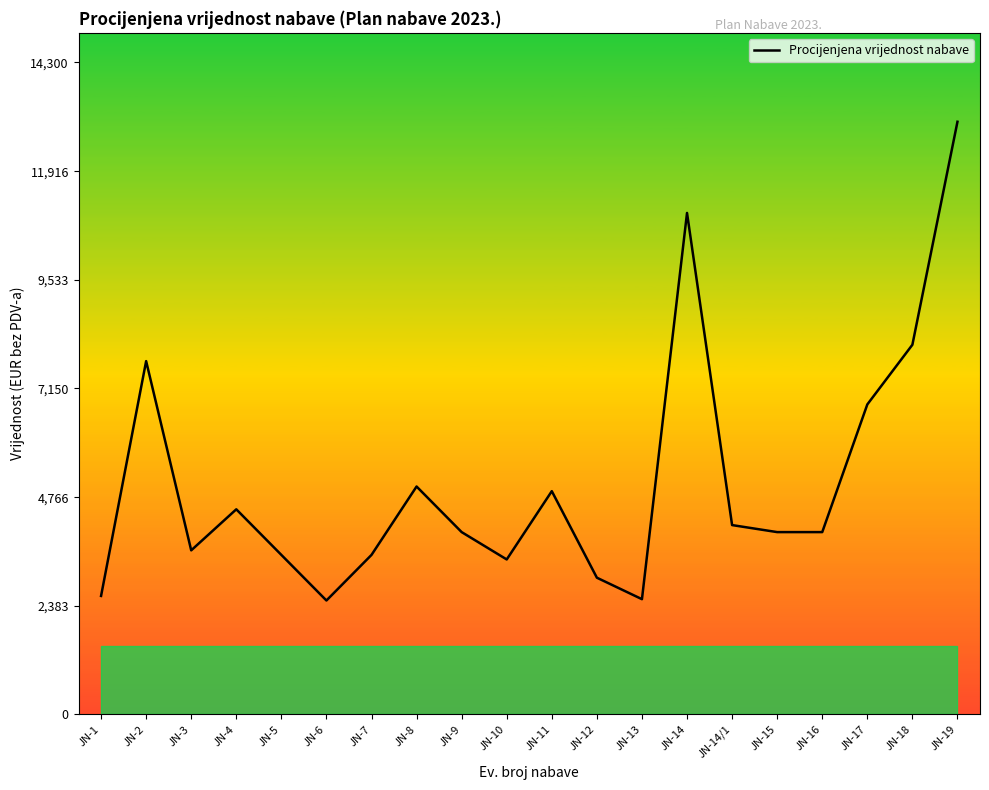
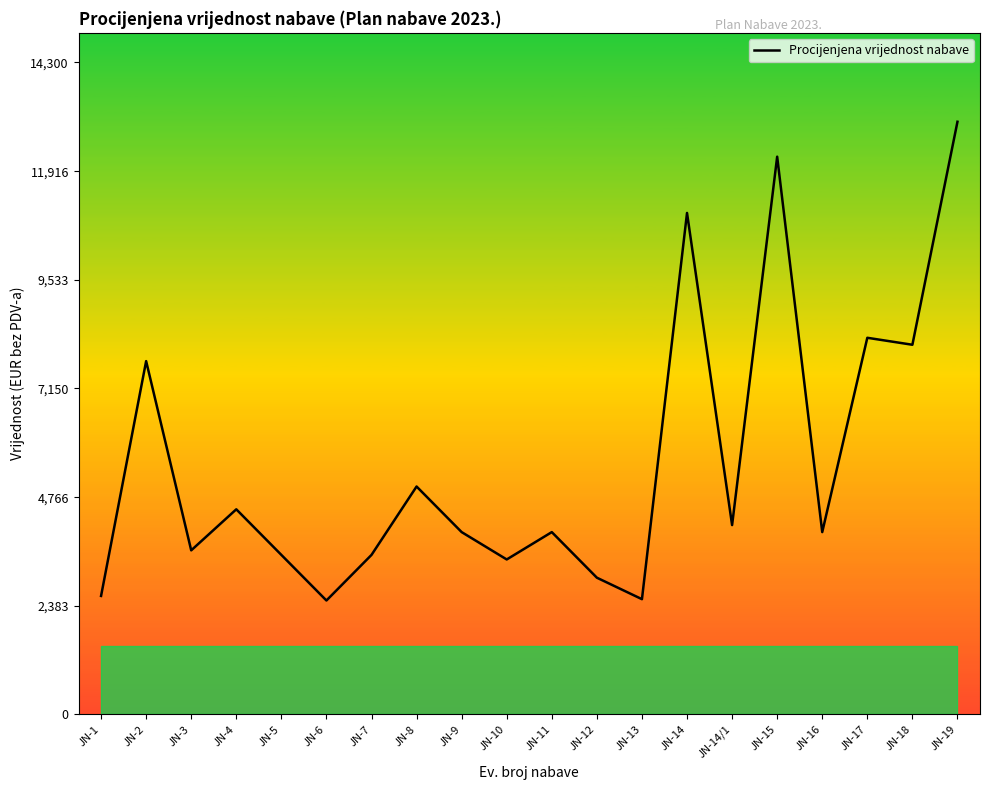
Procijenjena vrijednost nabave, JN-11: 4,900 -> 4,000
Procijenjena vrijednost nabave, JN-15: 4,000 -> 12,200
Procijenjena vrijednost nabave, JN-17: 6,800 -> 8,300
